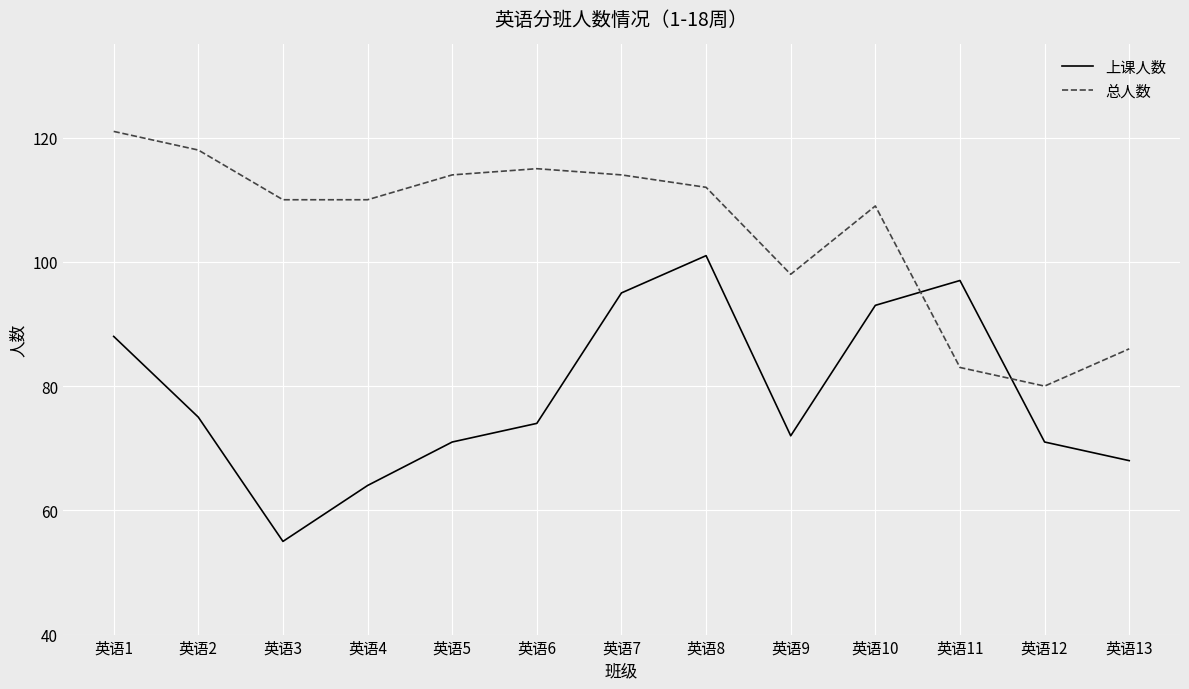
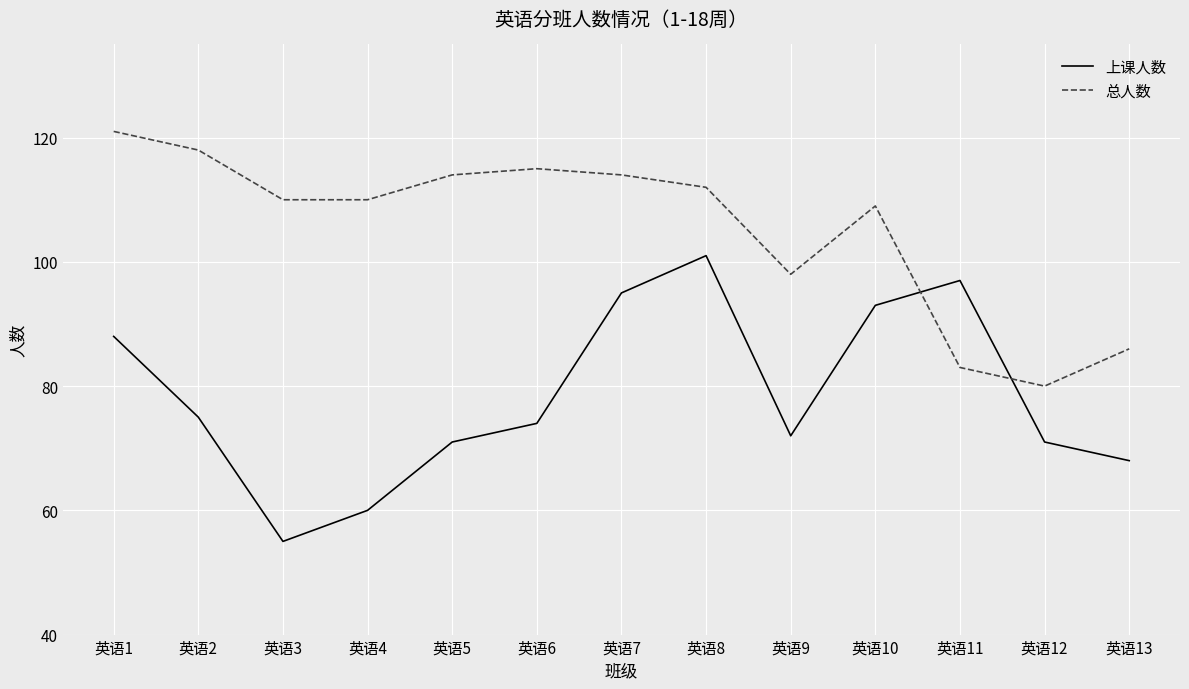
上课人数, 英语4: 64 -> 60
